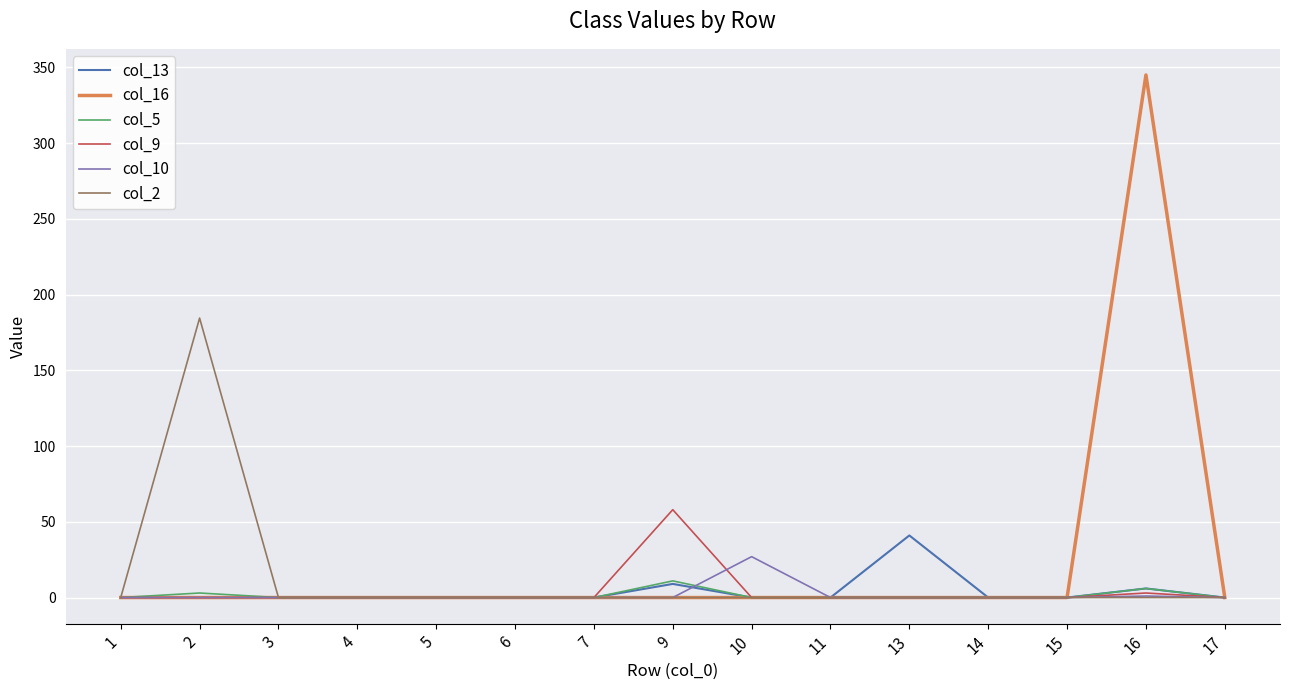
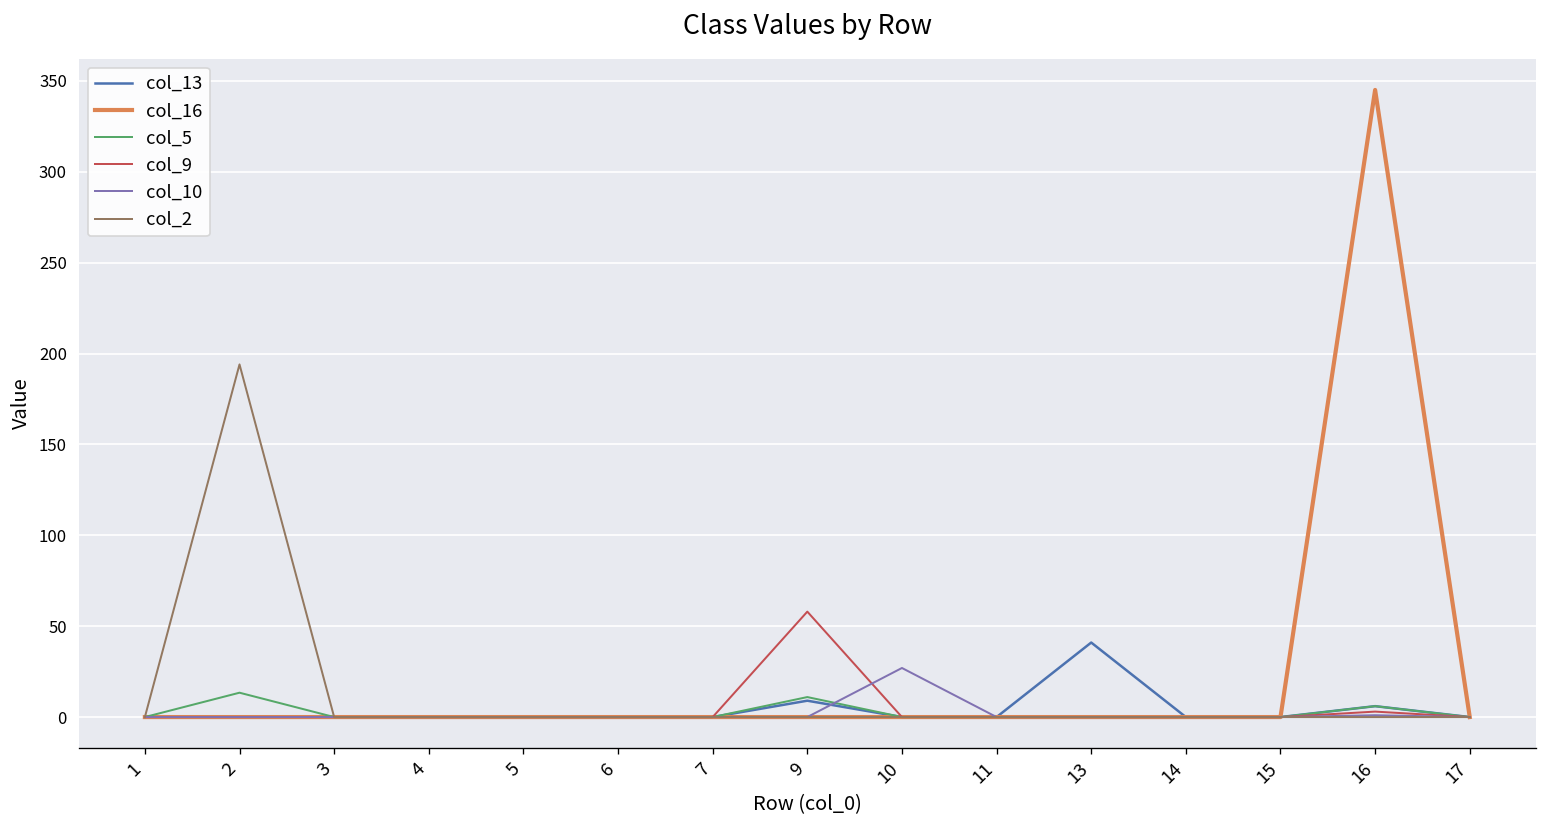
col_5, 2: 3 -> 13
col_2, 2: 185 -> 194
